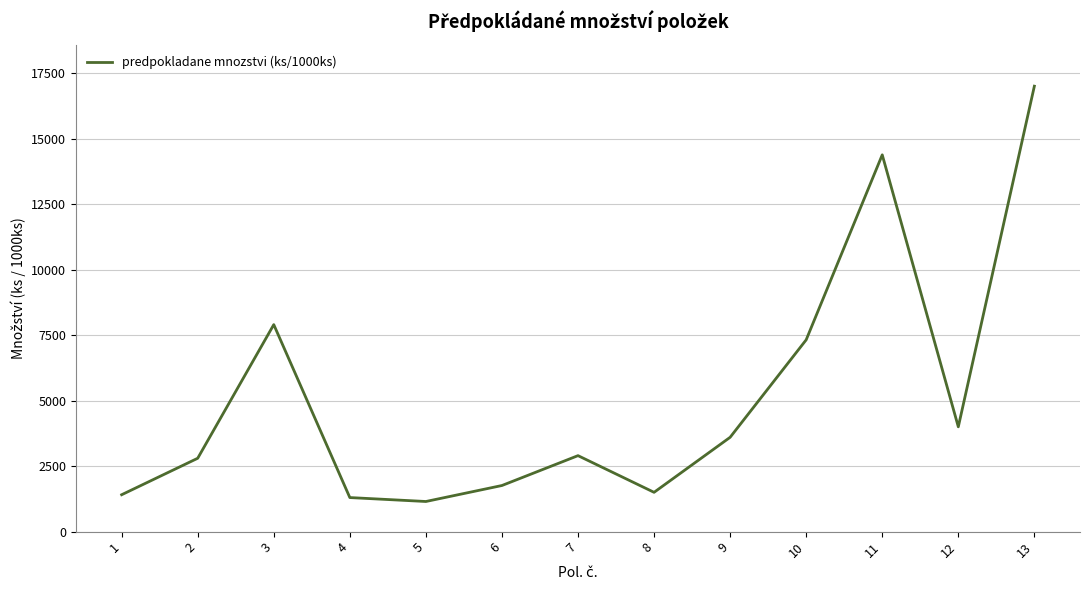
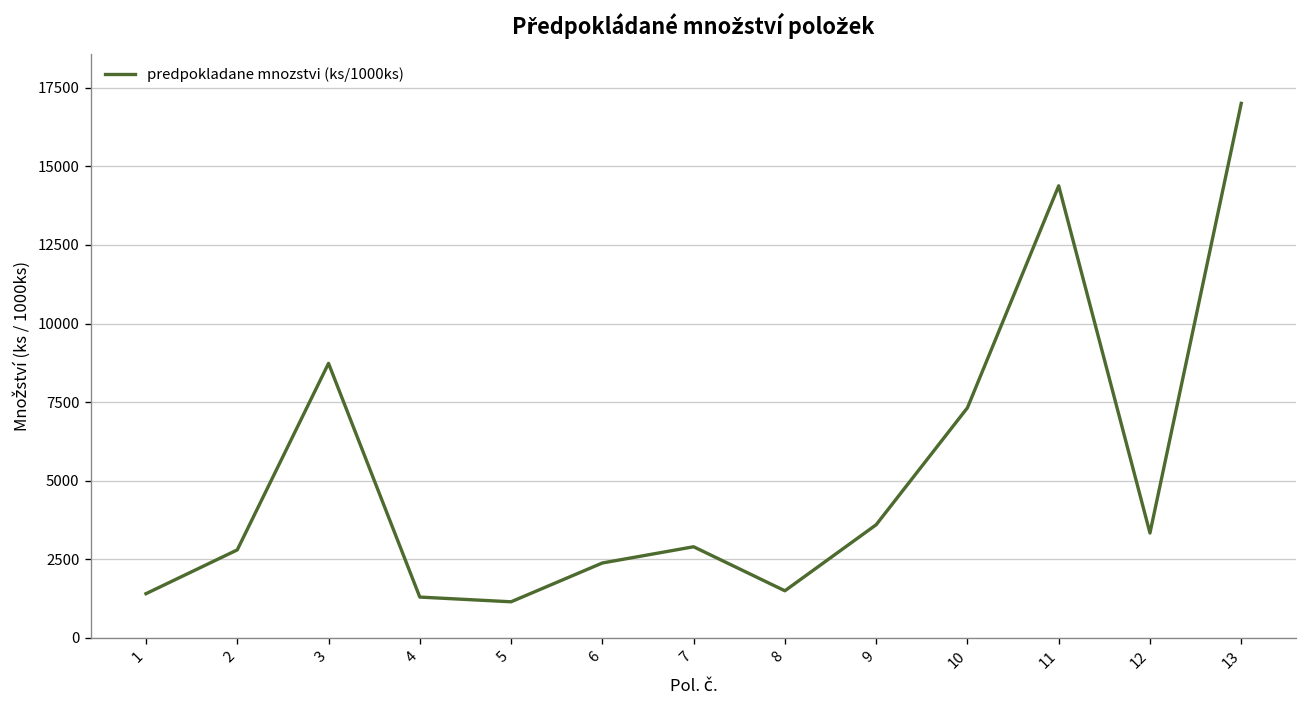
3: 7900 -> 8700
6: 1800 -> 2400
12: 4000 -> 3300
